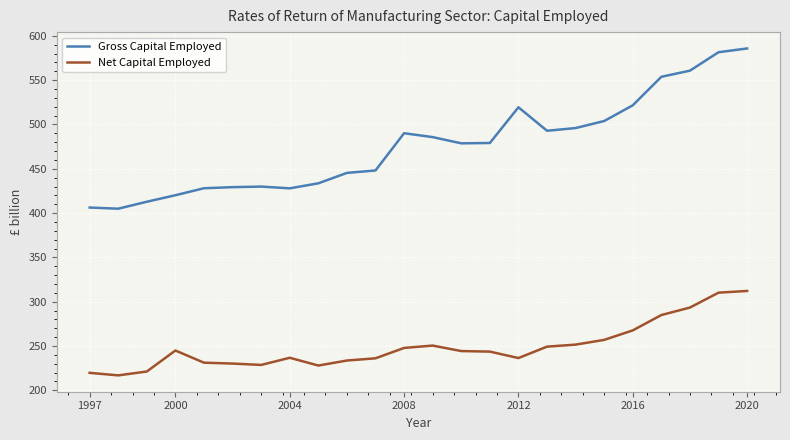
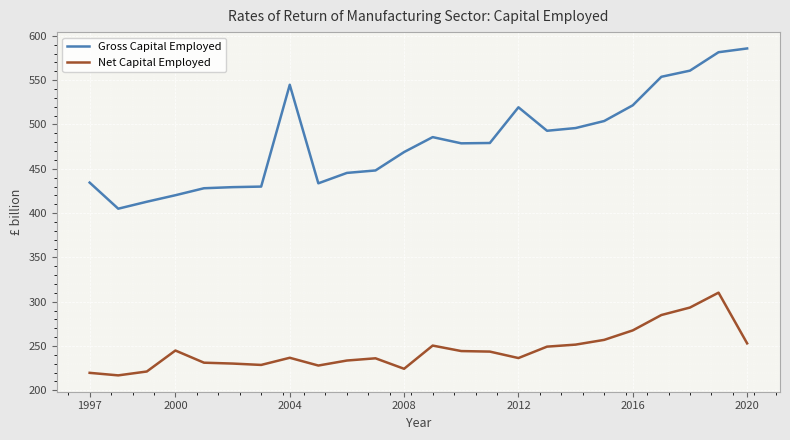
Gross Capital Employed, 1997: 410 -> 430
Gross Capital Employed, 2004: 430 -> 540
Gross Capital Employed, 2008: 490 -> 470
Net Capital Employed, 2008: 250 -> 220
Net Capital Employed, 2020: 310 -> 250
